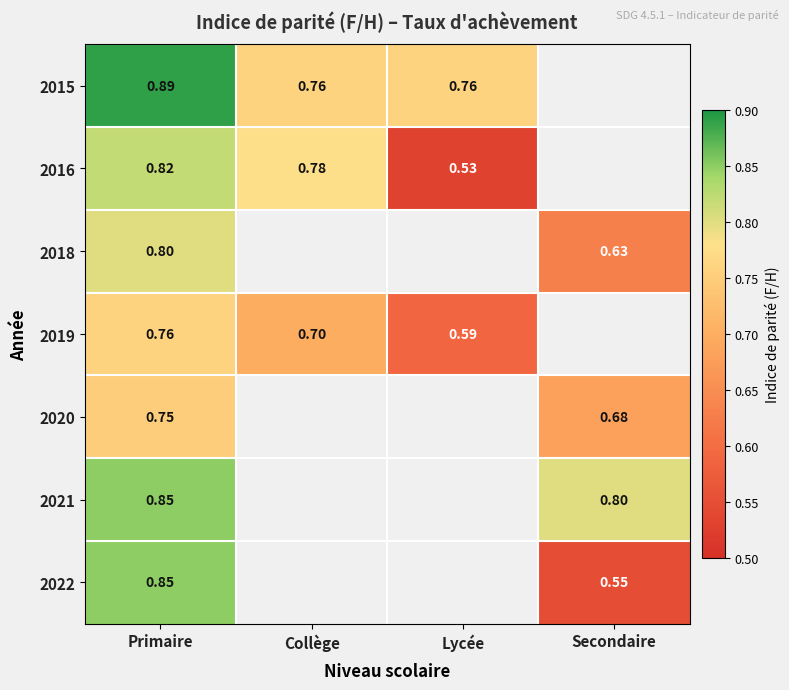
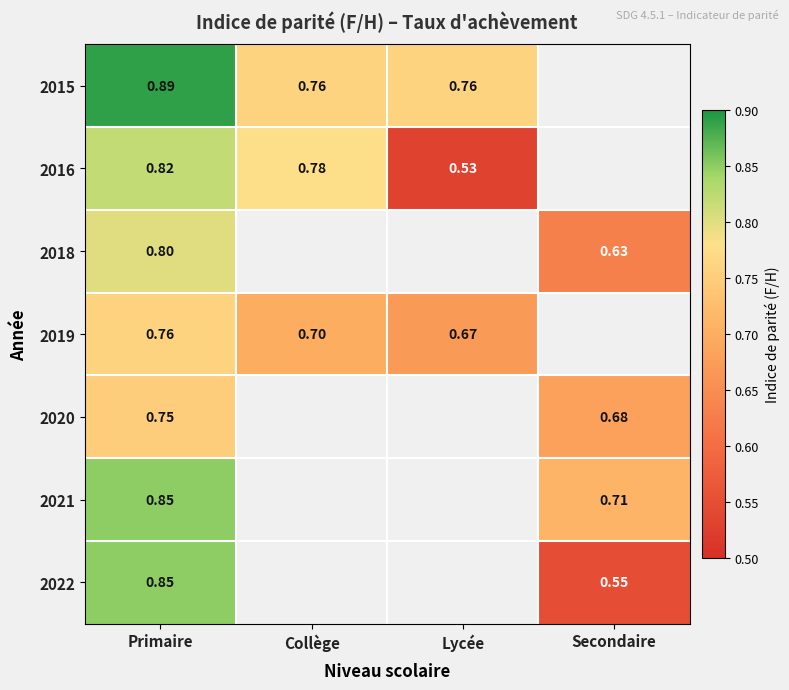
2019, Lycée: 0.59 -> 0.67
2021, Secondaire: 0.80 -> 0.71
